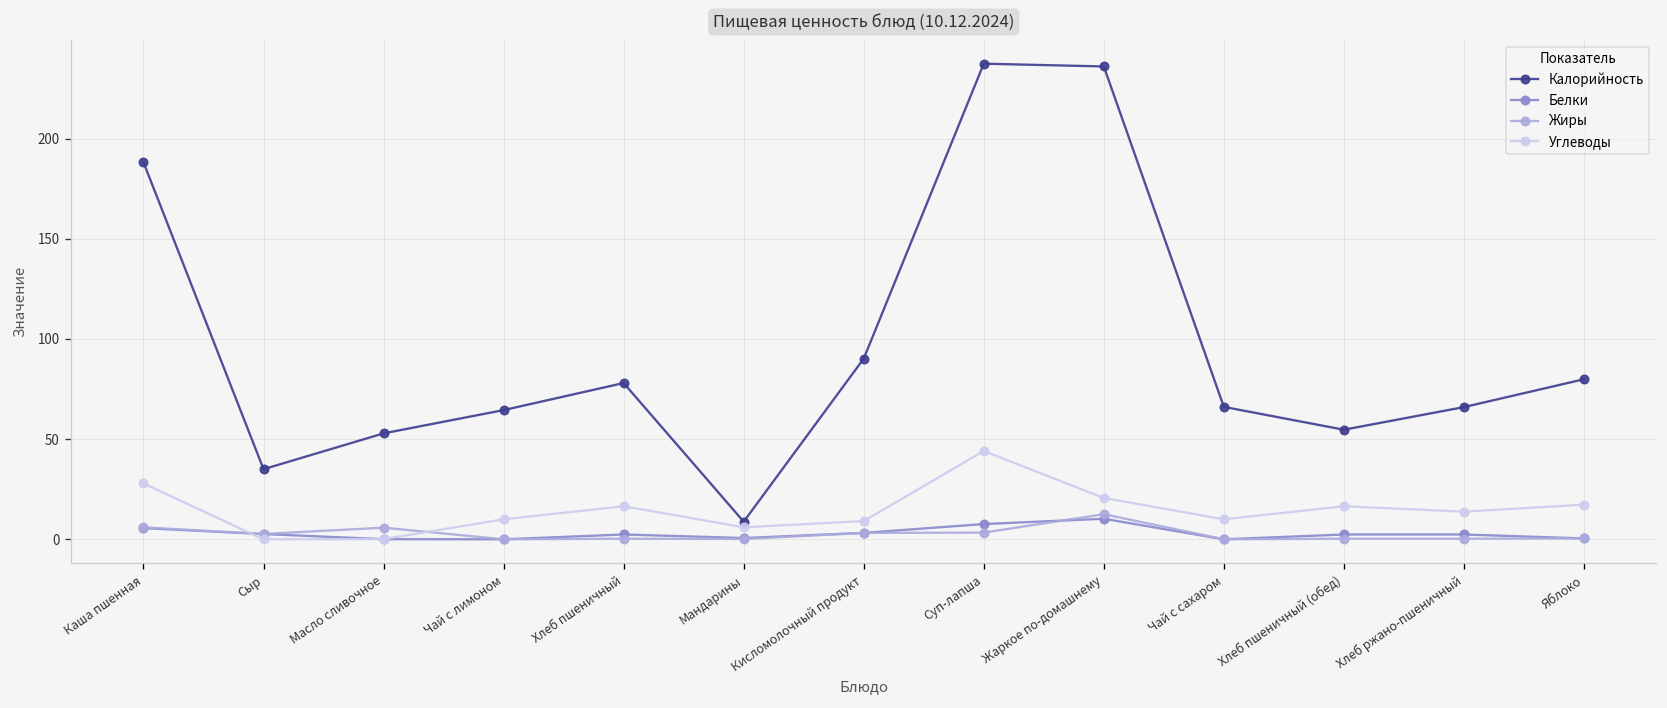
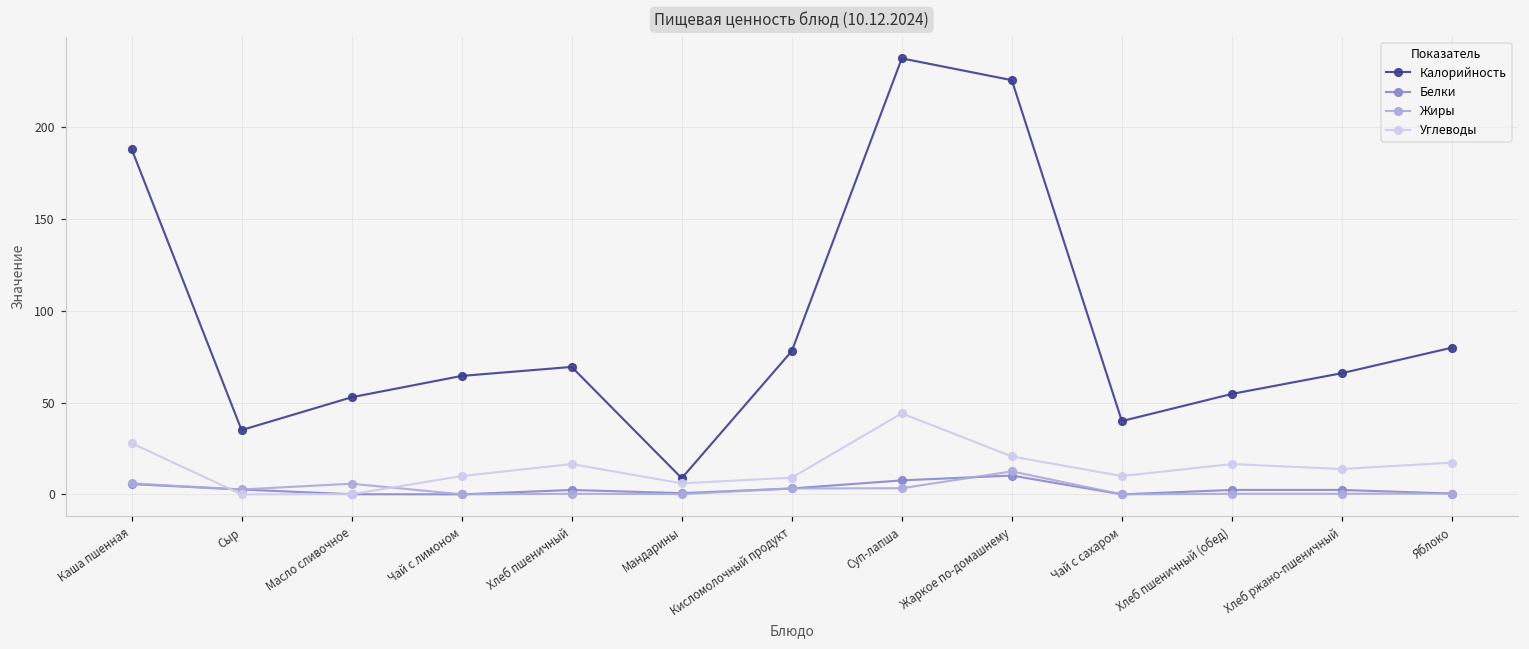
Калорийность, Хлеб пшеничный: 78 -> 69
Калорийность, Кисломолочный продукт: 90 -> 78
Калорийность, Жаркое по-домашнему: 236 -> 226
Калорийность, Чай с сахаром: 66 -> 40
